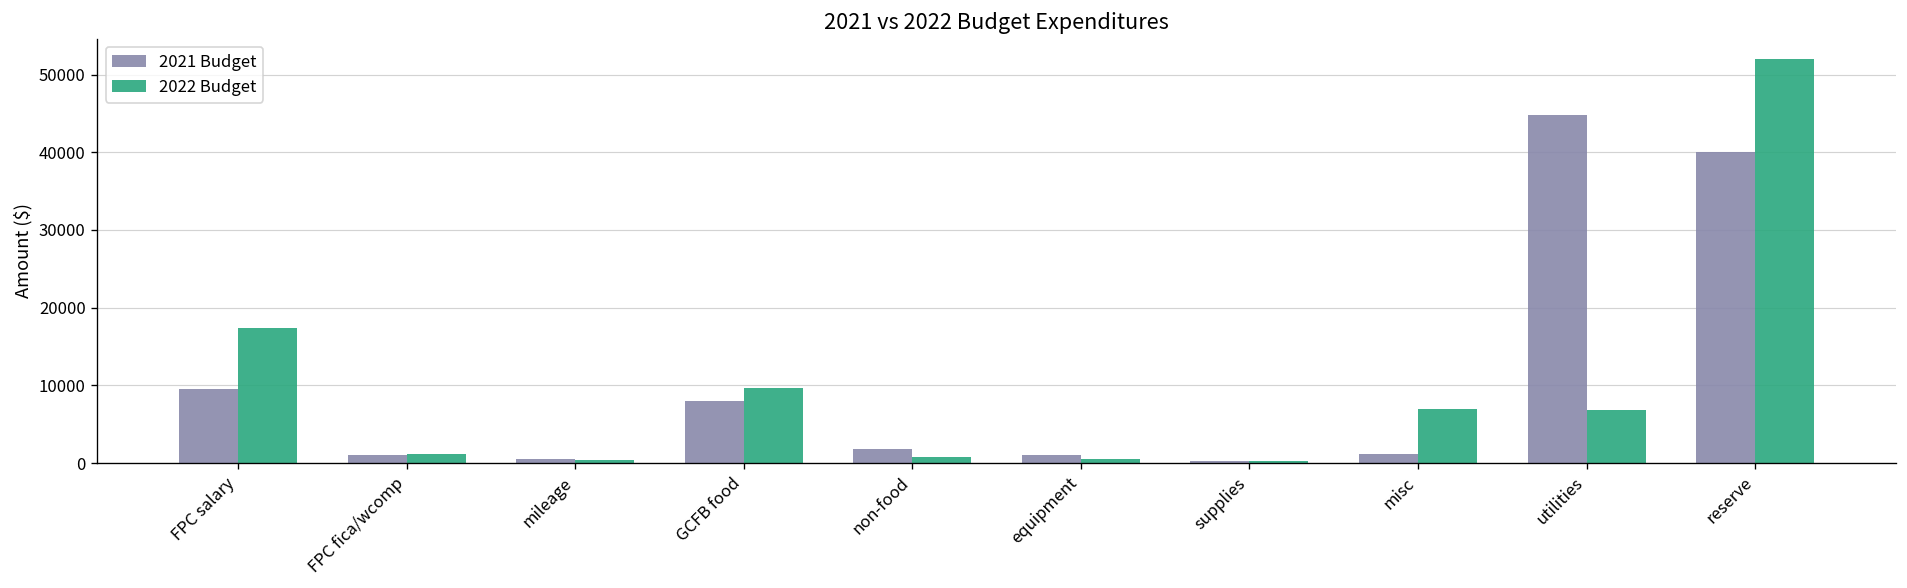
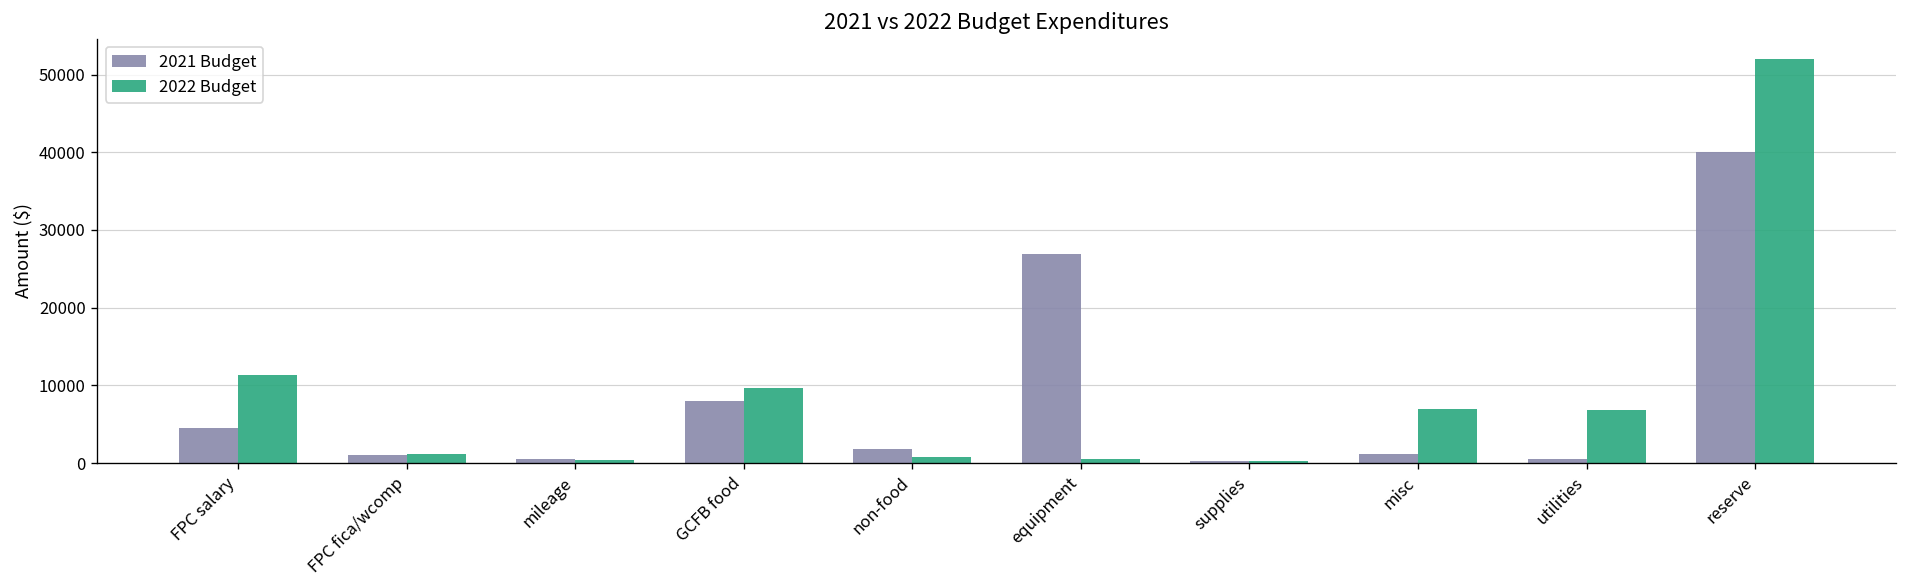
2021 Budget, FPC salary: 10000 -> 5000
2022 Budget, FPC salary: 17000 -> 11000
2021 Budget, equipment: 1000 -> 27000
2021 Budget, utilities: 45000 -> 0
